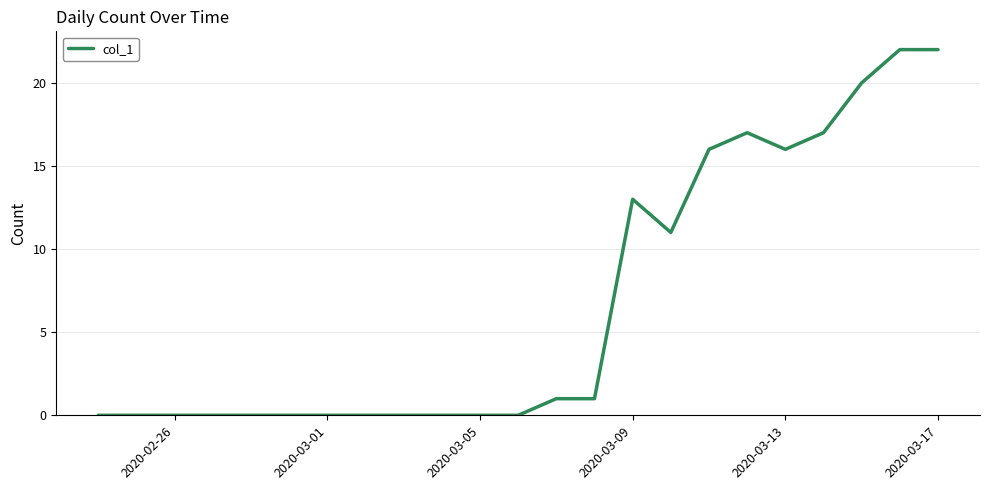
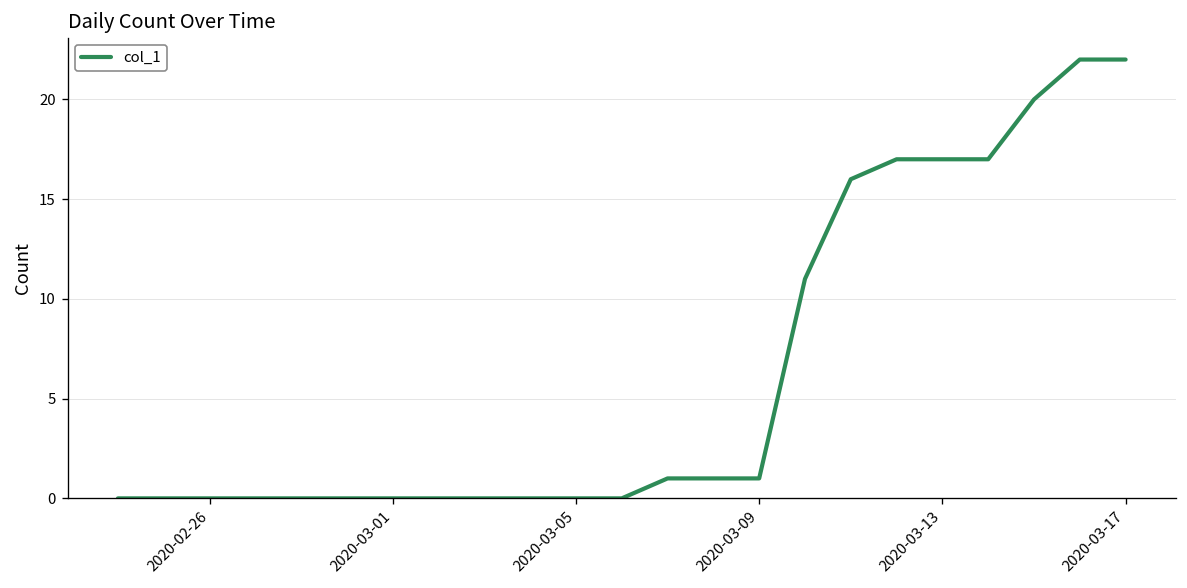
2020-03-09: 13 -> 1
2020-03-13: 16 -> 17
